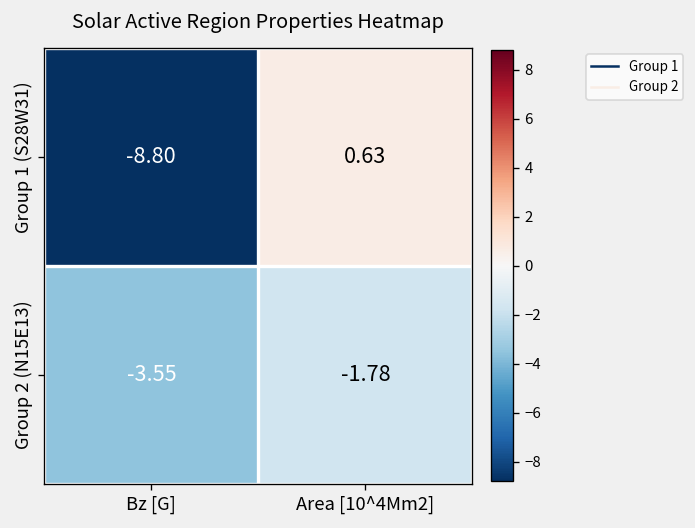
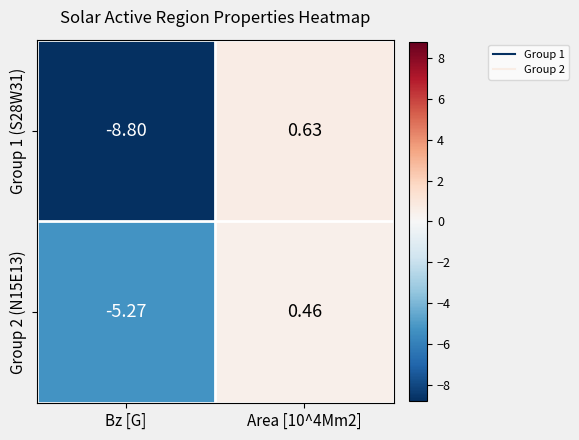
Group 2 (N15E13), Bz [G]: -3.55 -> -5.27
Group 2 (N15E13), Area [10^4Mm2]: -1.78 -> 0.46
